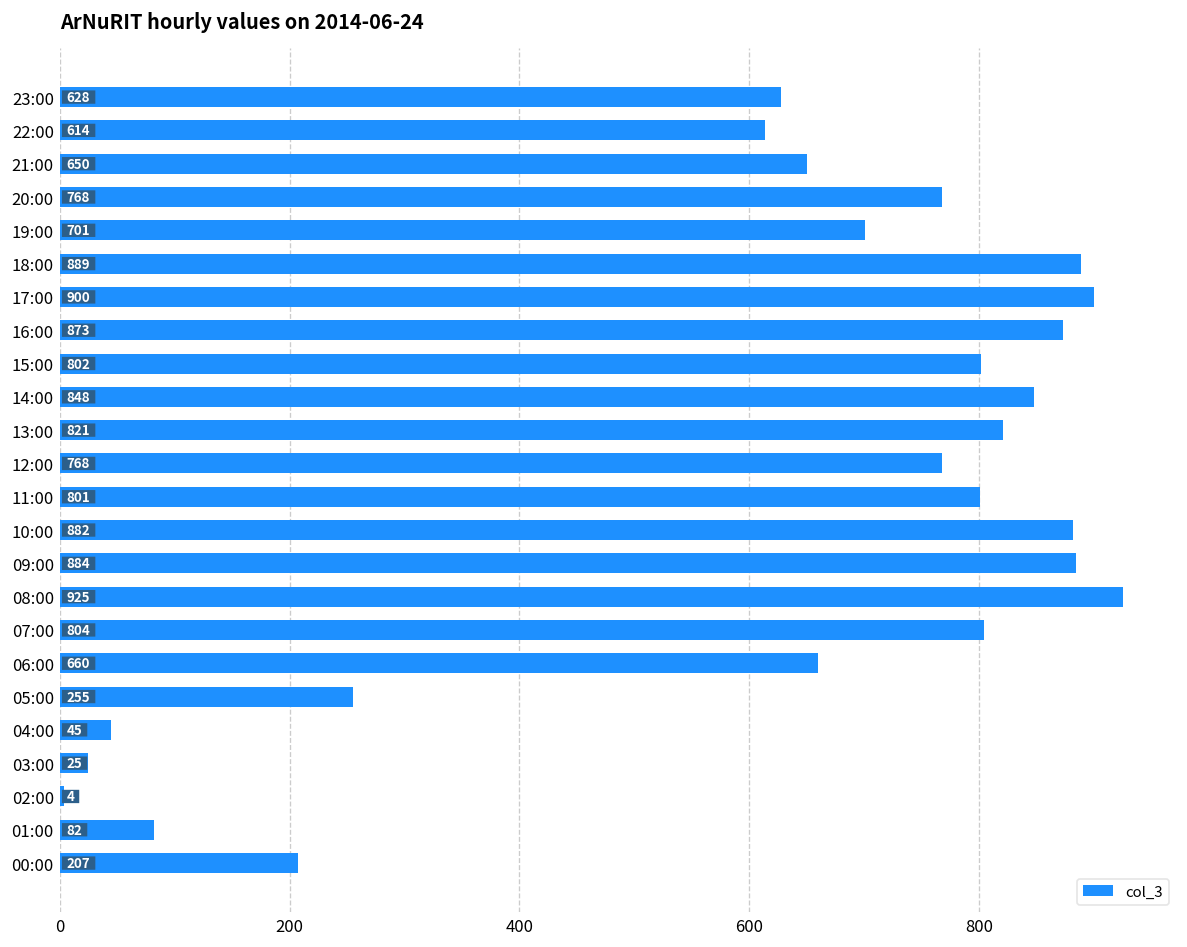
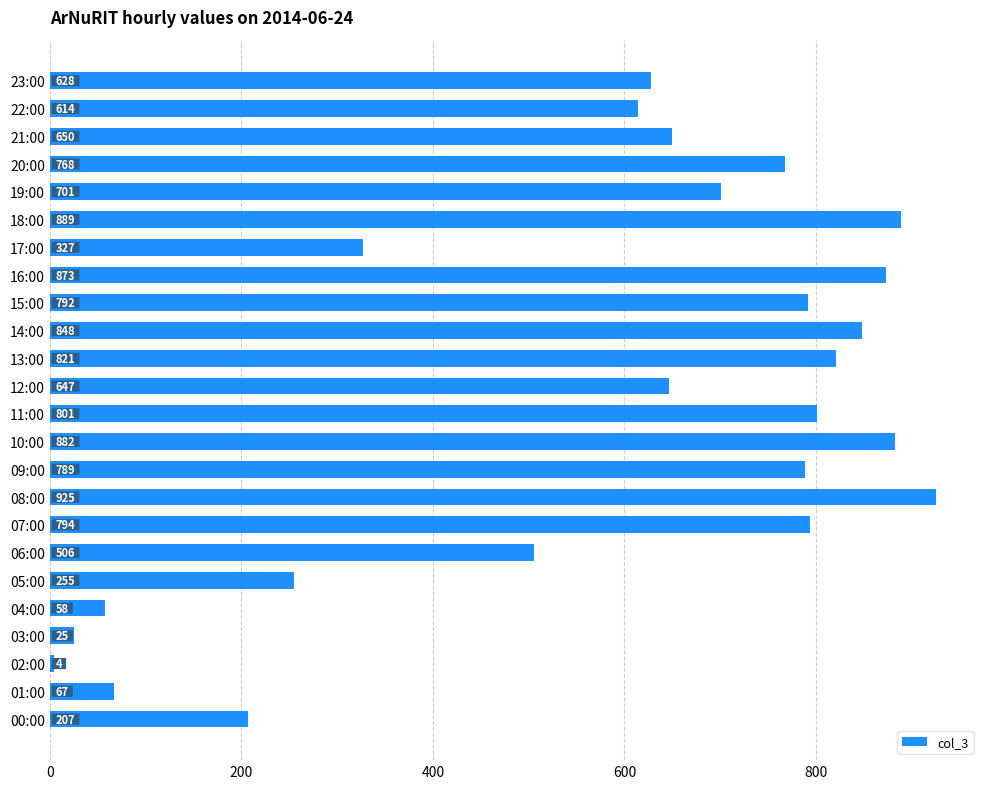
17:00: 900 -> 327
15:00: 802 -> 792
12:00: 768 -> 647
09:00: 884 -> 789
07:00: 804 -> 794
06:00: 660 -> 506
04:00: 45 -> 58
01:00: 82 -> 67
